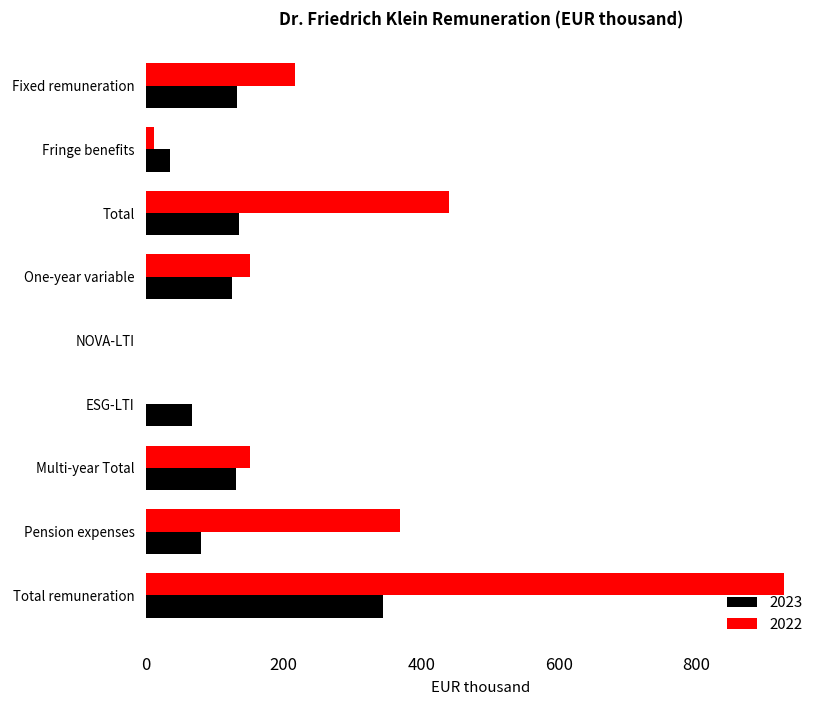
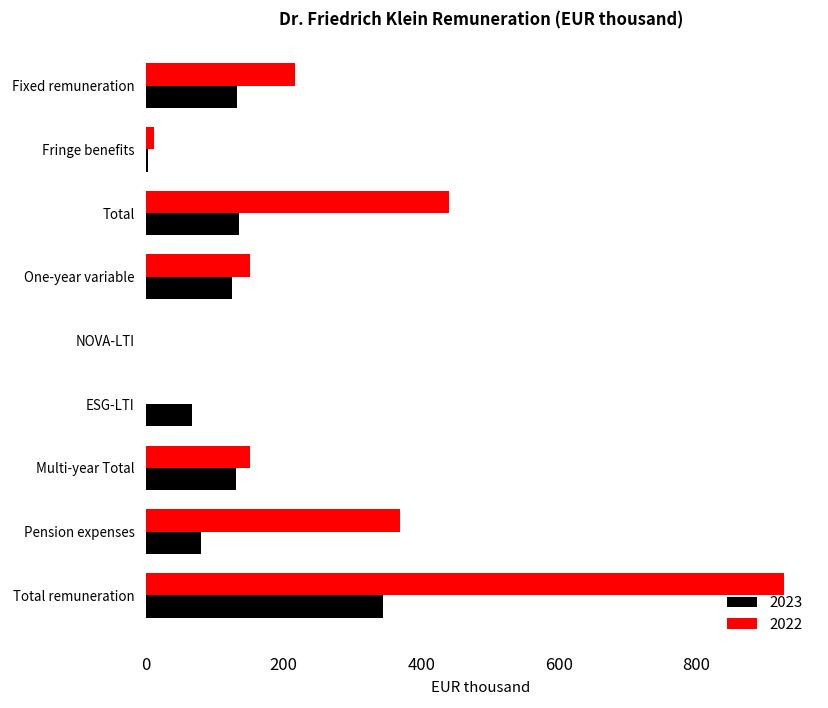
2023, Fringe benefits: 30 -> 0
